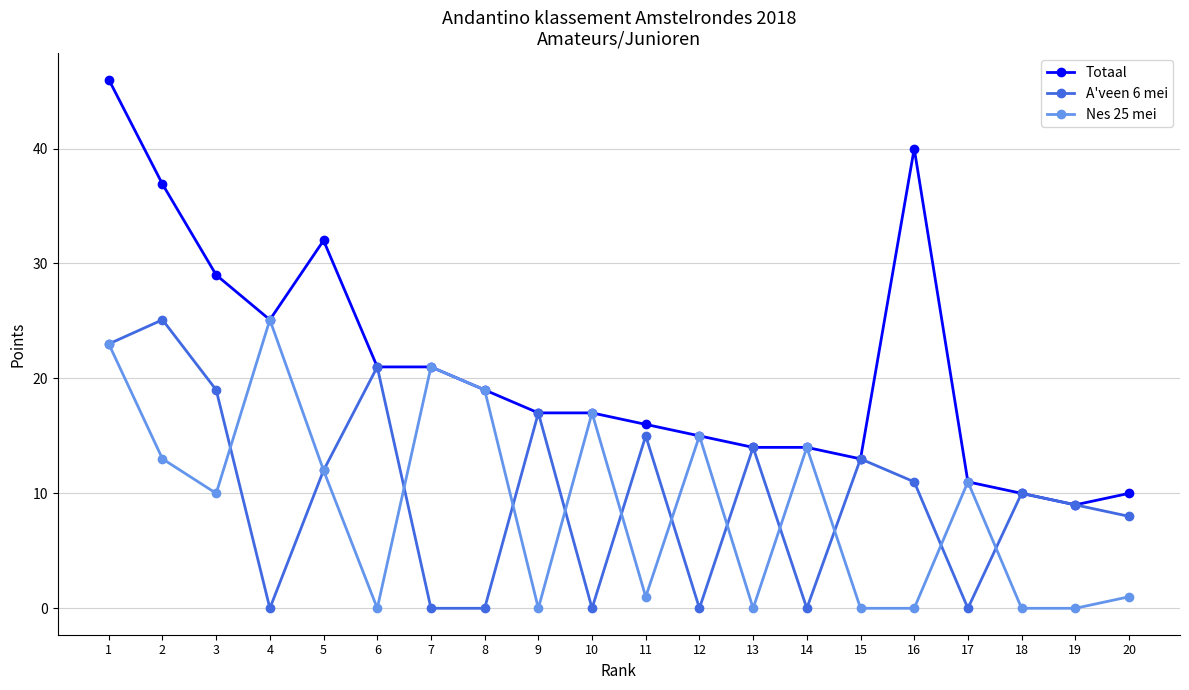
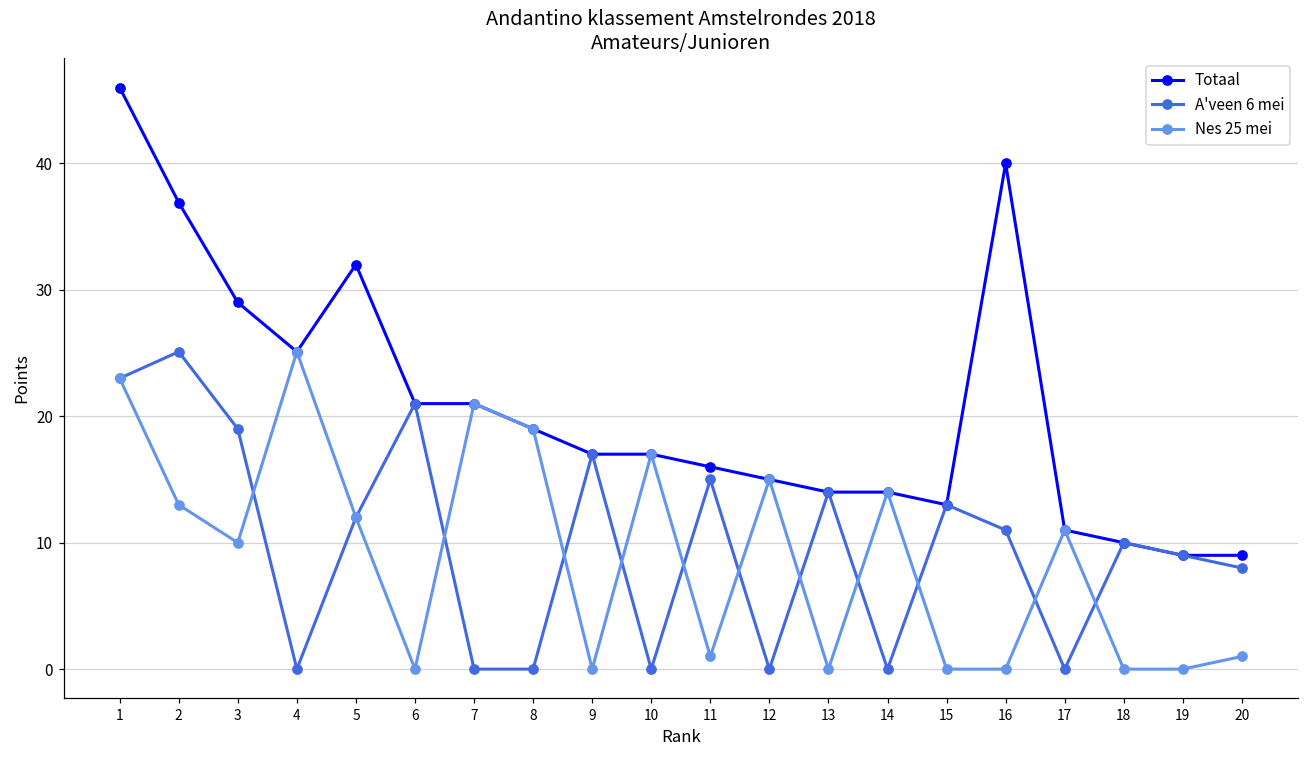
Totaal, 20: 10 -> 9
